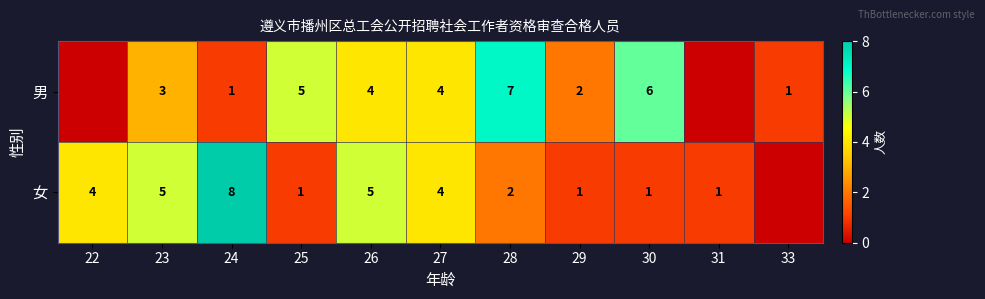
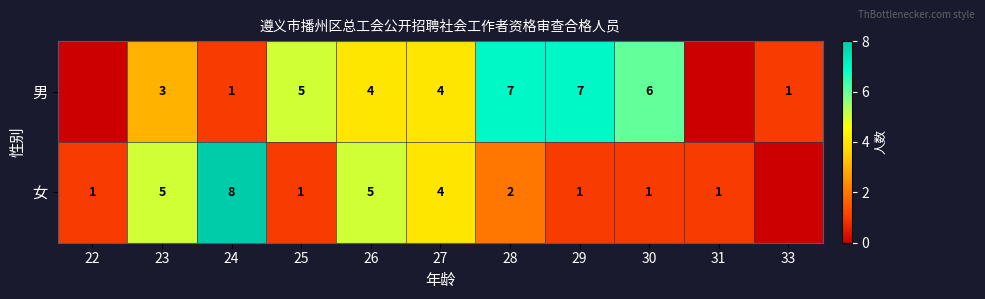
男, 29: 2 -> 7
女, 22: 4 -> 1
